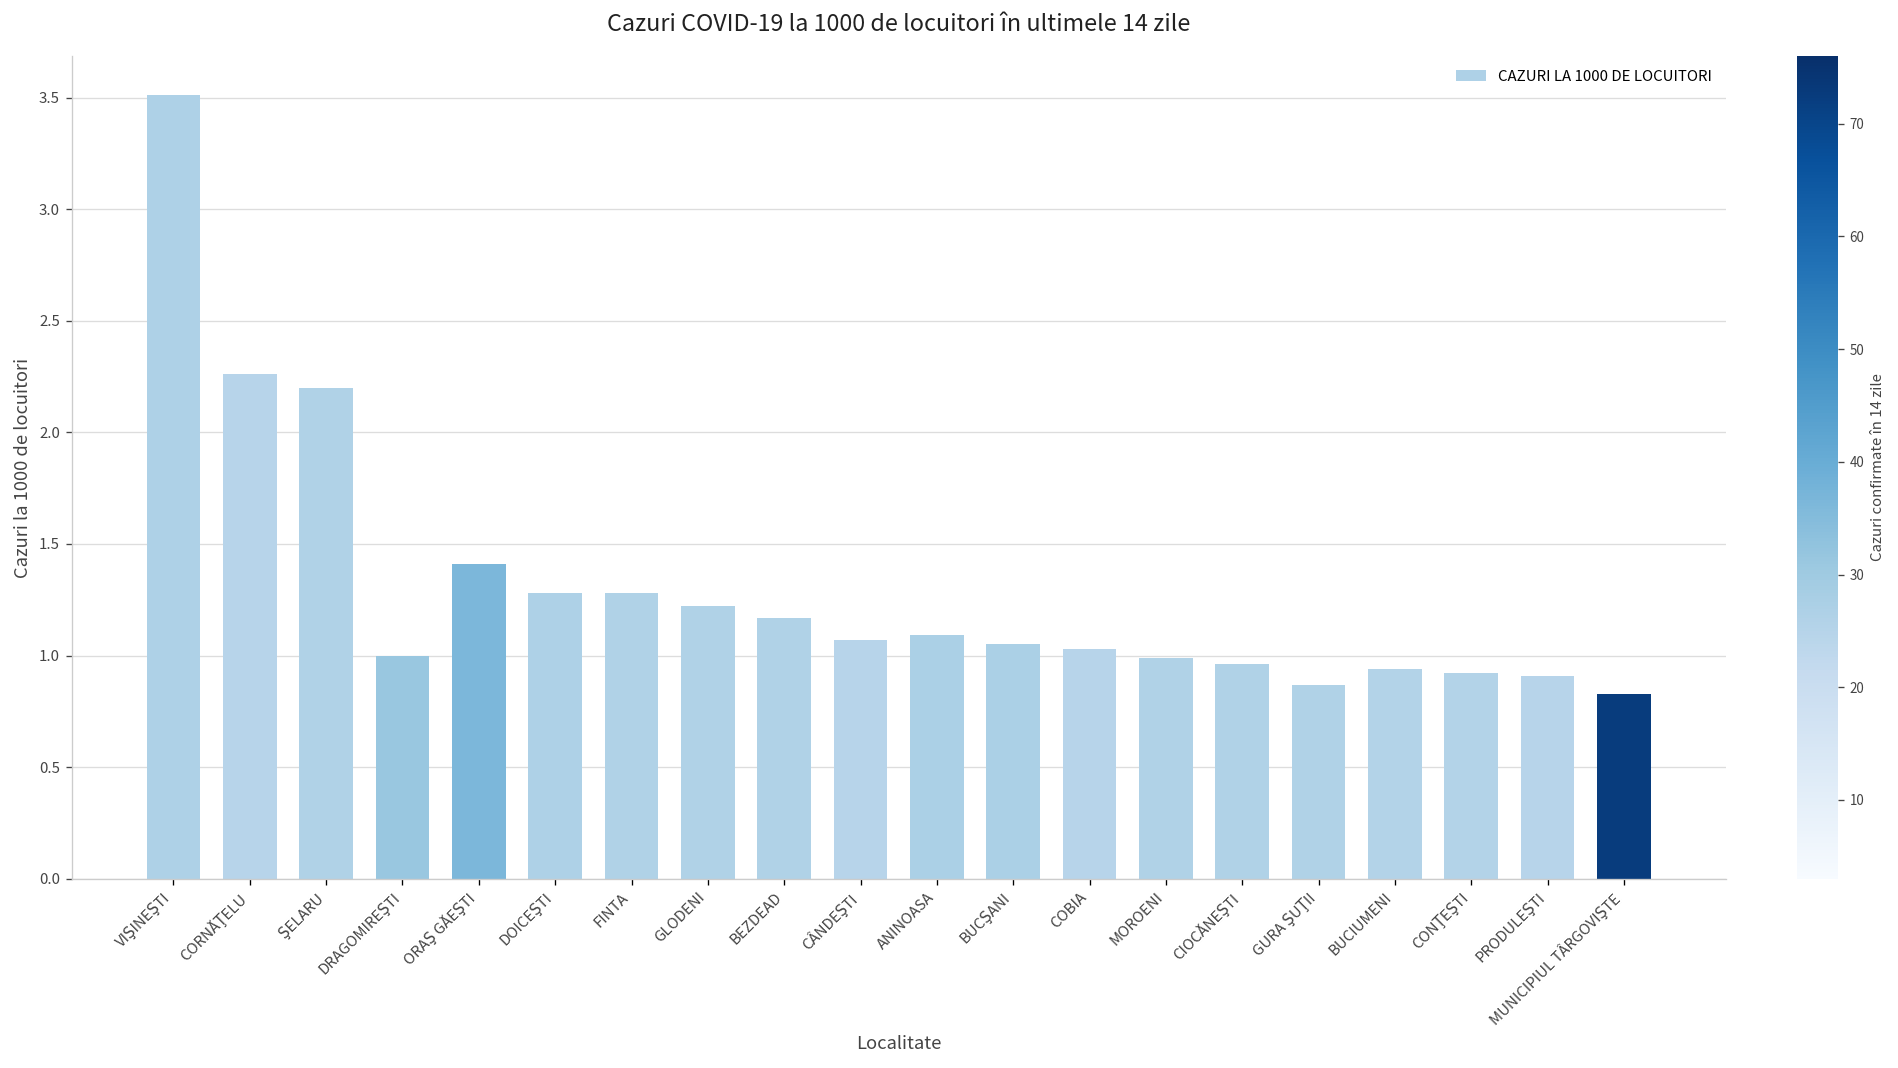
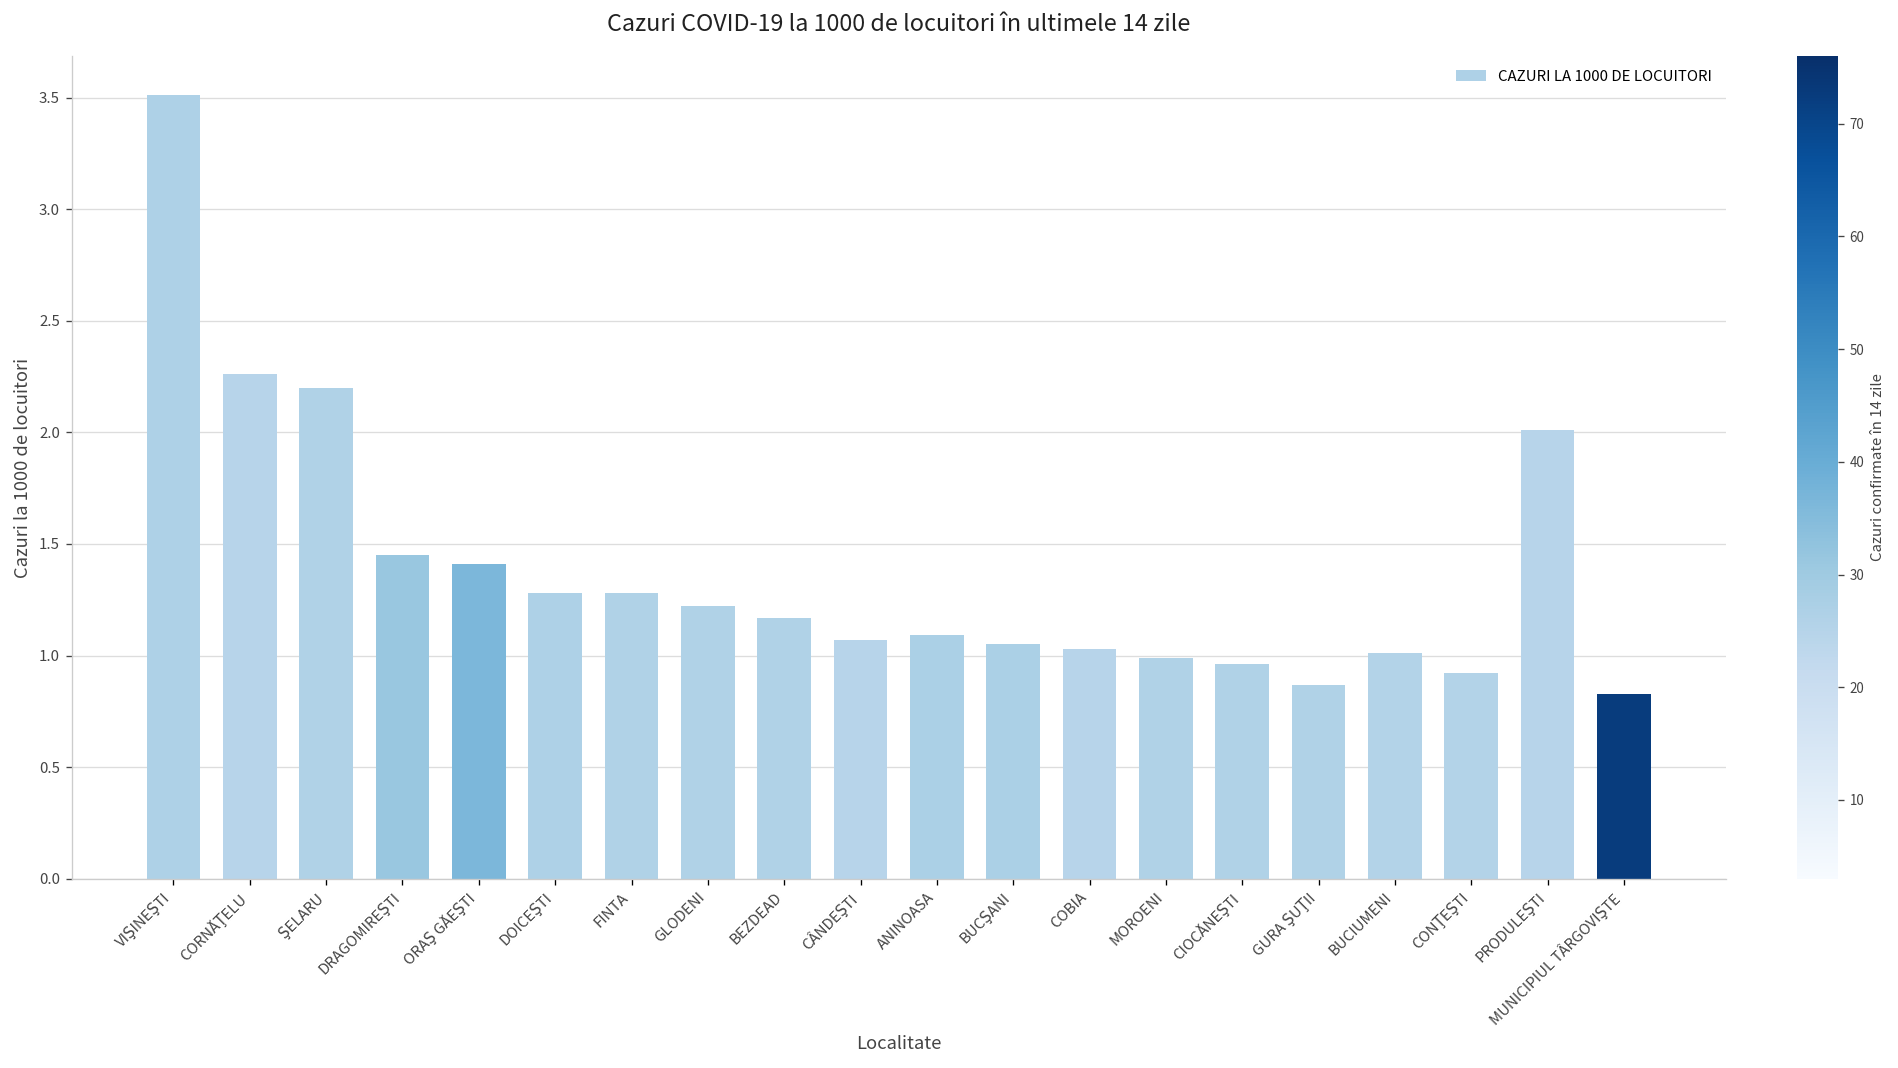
DRAGOMIREŞTI: 1.00 -> 1.45
BUCIUMENI: 0.94 -> 1.01
PRODULEŞTI: 0.91 -> 2.01
